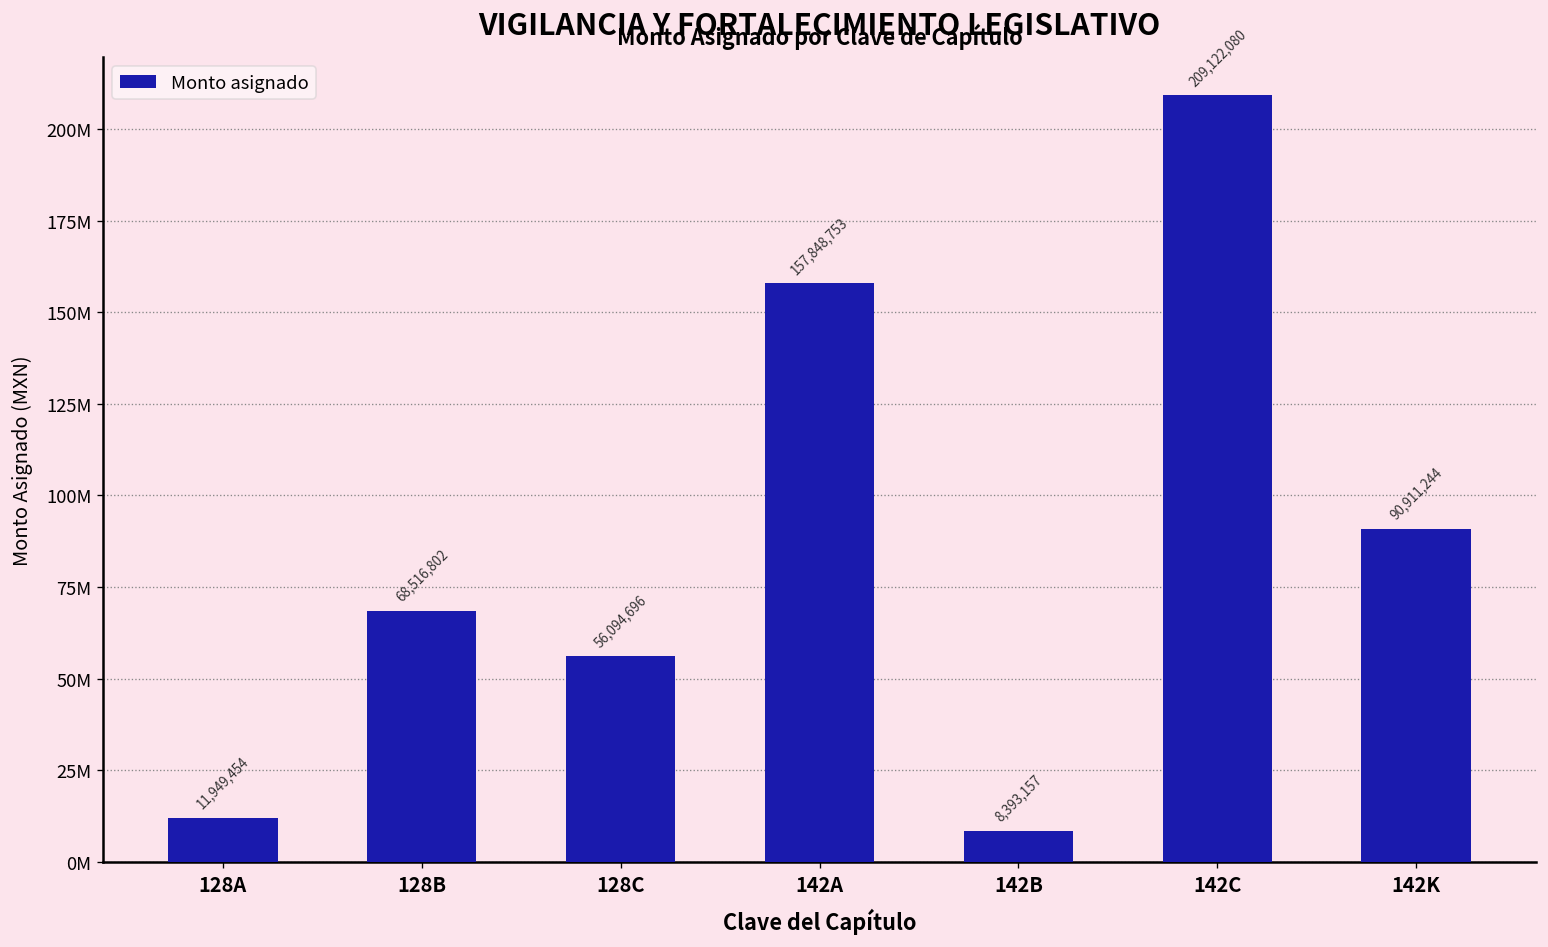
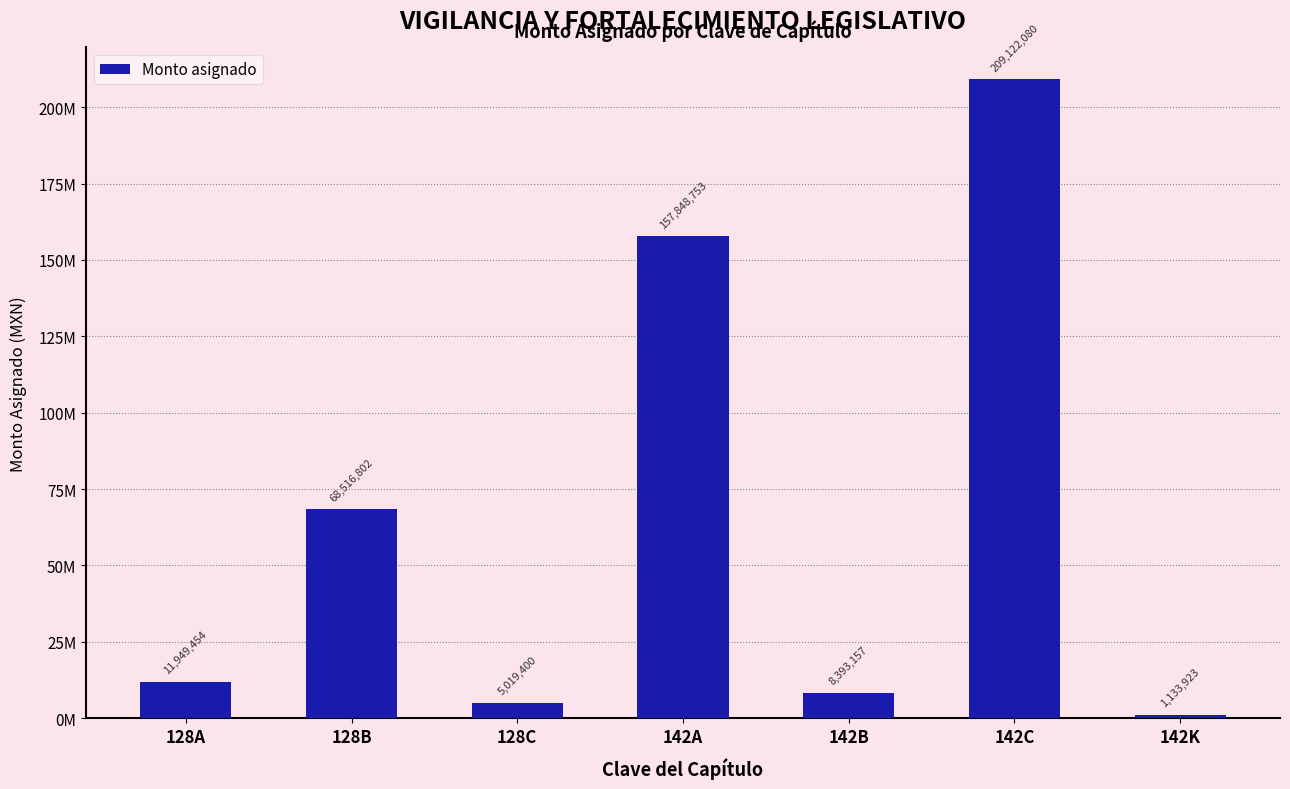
128C: 56,094,696 -> 5,019,400
142K: 90,911,244 -> 1,133,923
